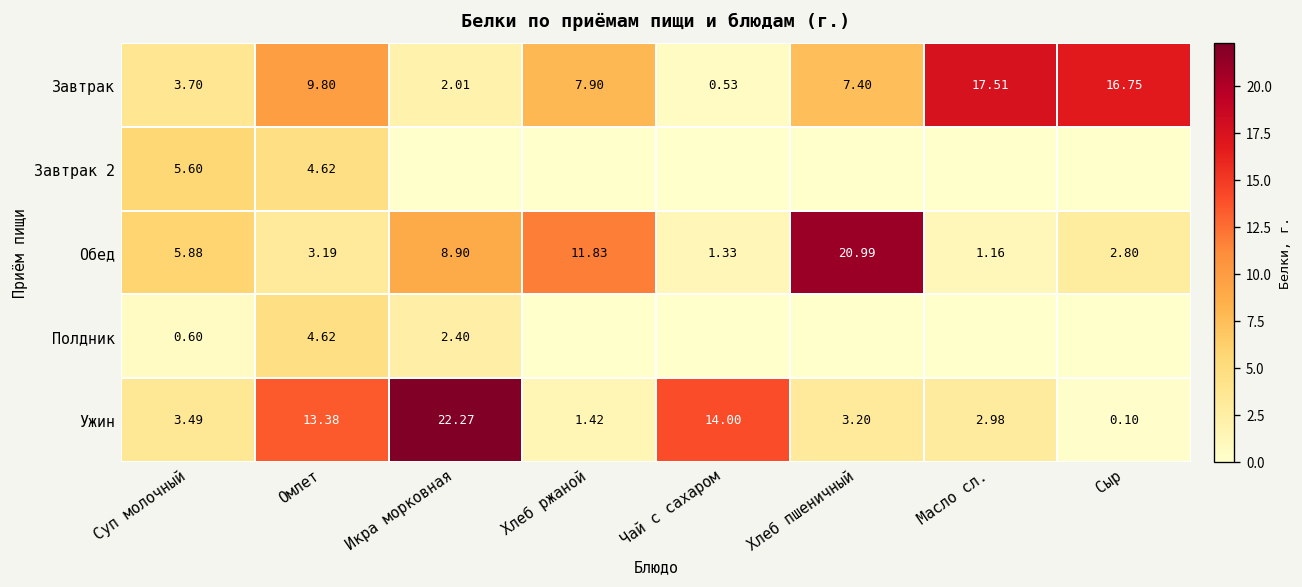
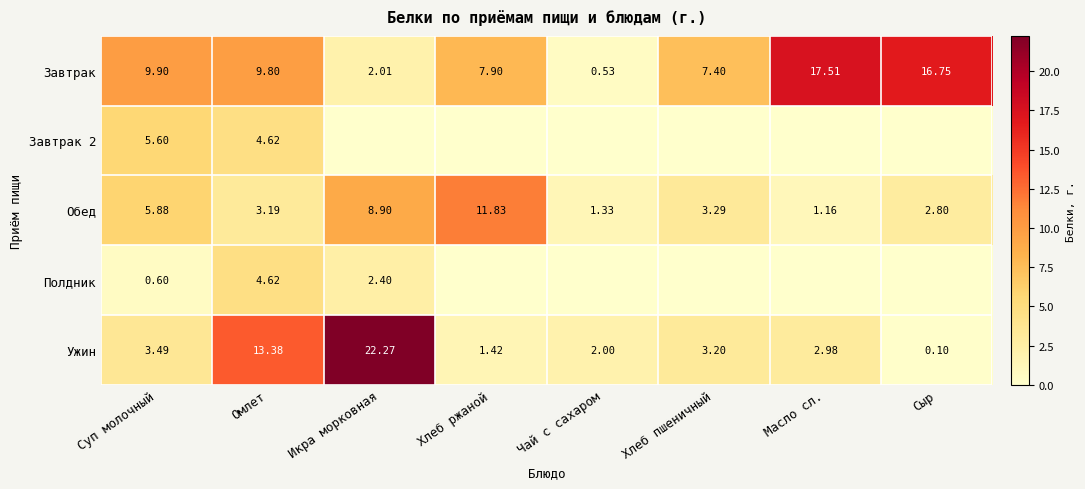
Завтрак, Суп молочный: 3.70 -> 9.90
Обед, Хлеб пшеничный: 20.99 -> 3.29
Ужин, Чай с сахаром: 14.00 -> 2.00
